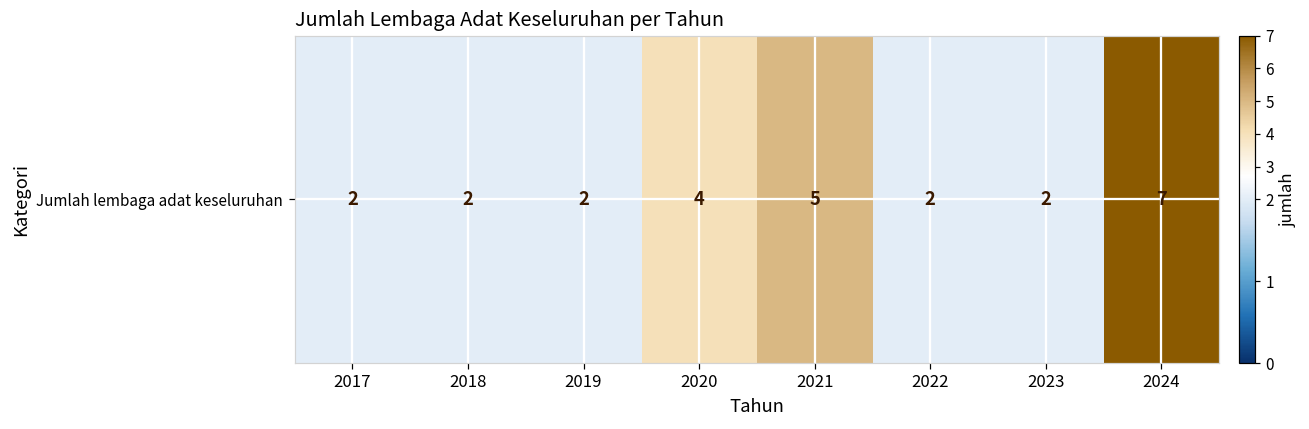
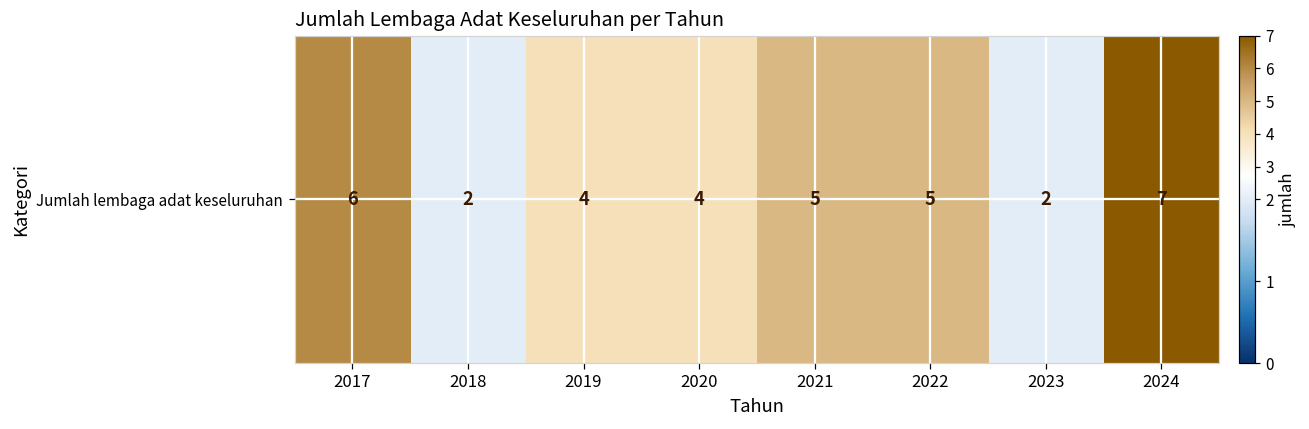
Jumlah lembaga adat keseluruhan, 2017: 2 -> 6
Jumlah lembaga adat keseluruhan, 2019: 2 -> 4
Jumlah lembaga adat keseluruhan, 2022: 2 -> 5
